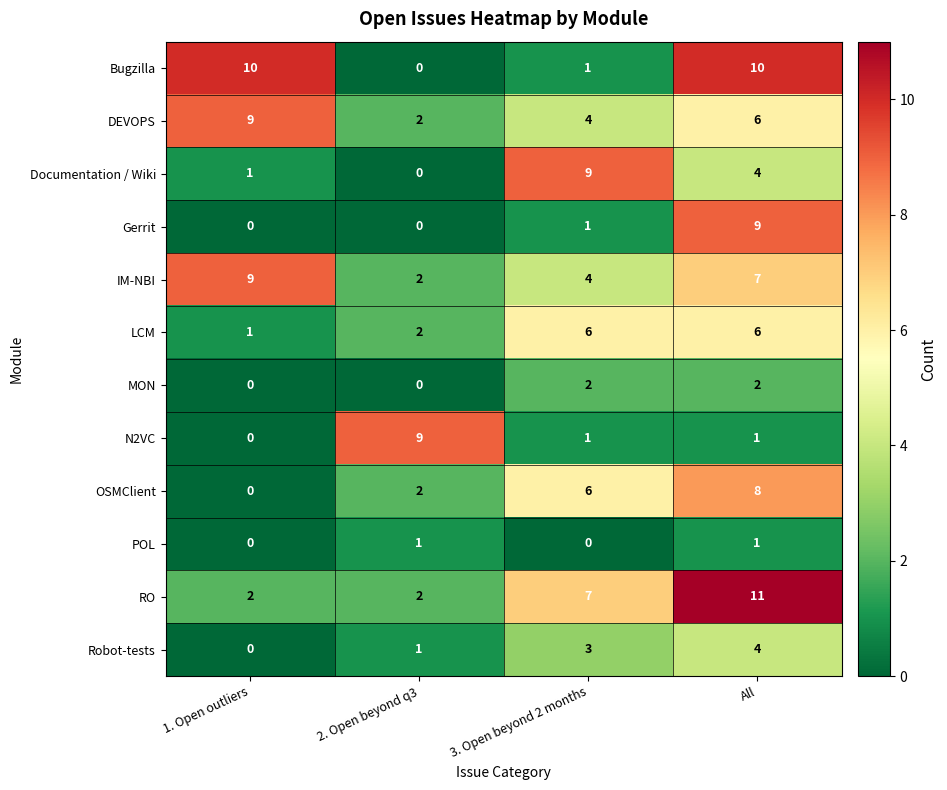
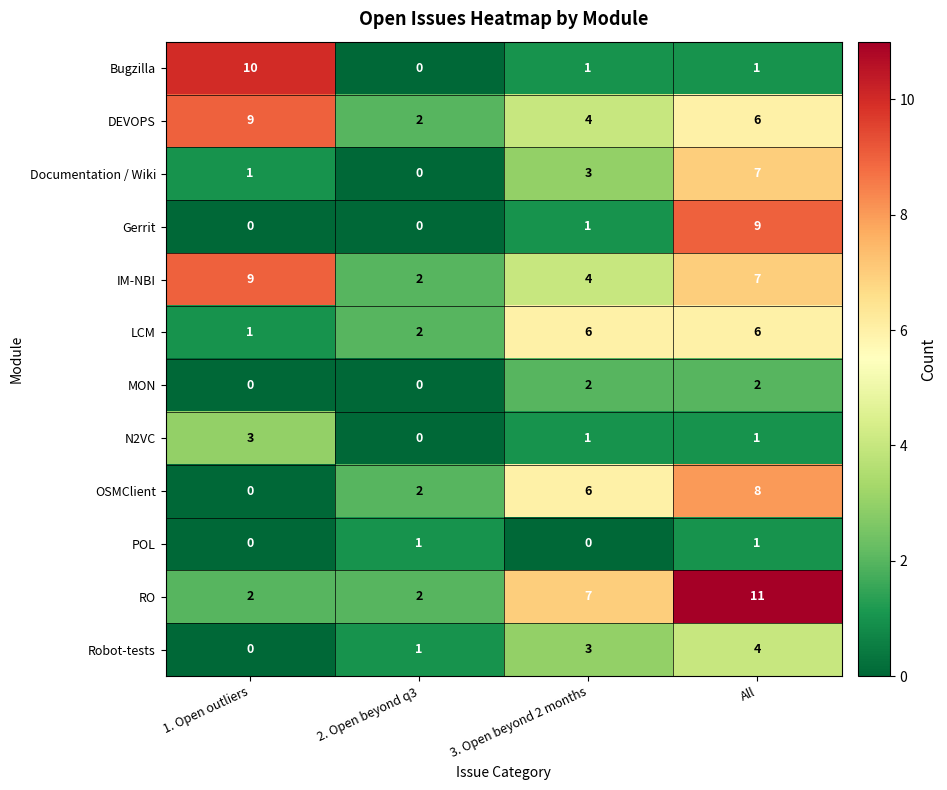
Bugzilla, All: 10 -> 1
Documentation / Wiki, 3. Open beyond 2 months: 9 -> 3
Documentation / Wiki, All: 4 -> 7
N2VC, 1. Open outliers: 0 -> 3
N2VC, 2. Open beyond q3: 9 -> 0
